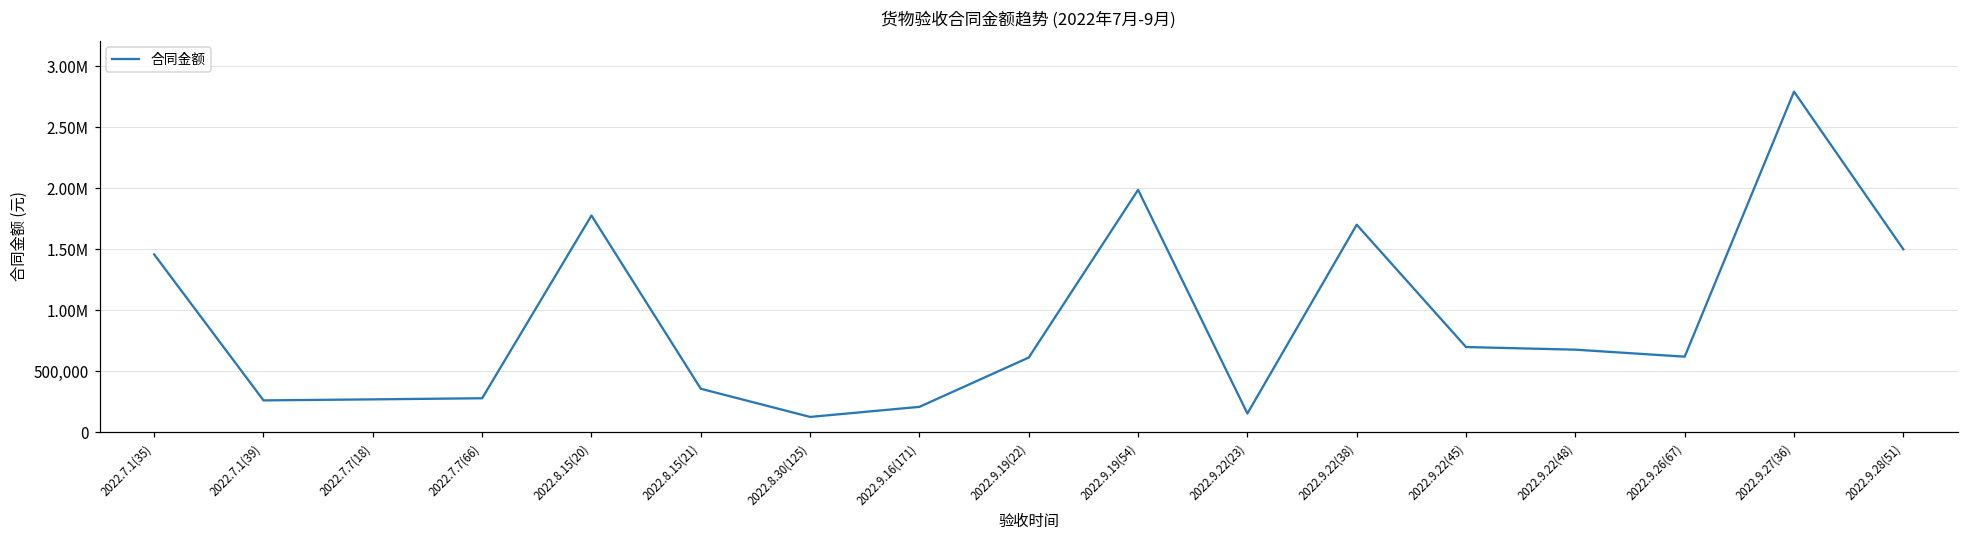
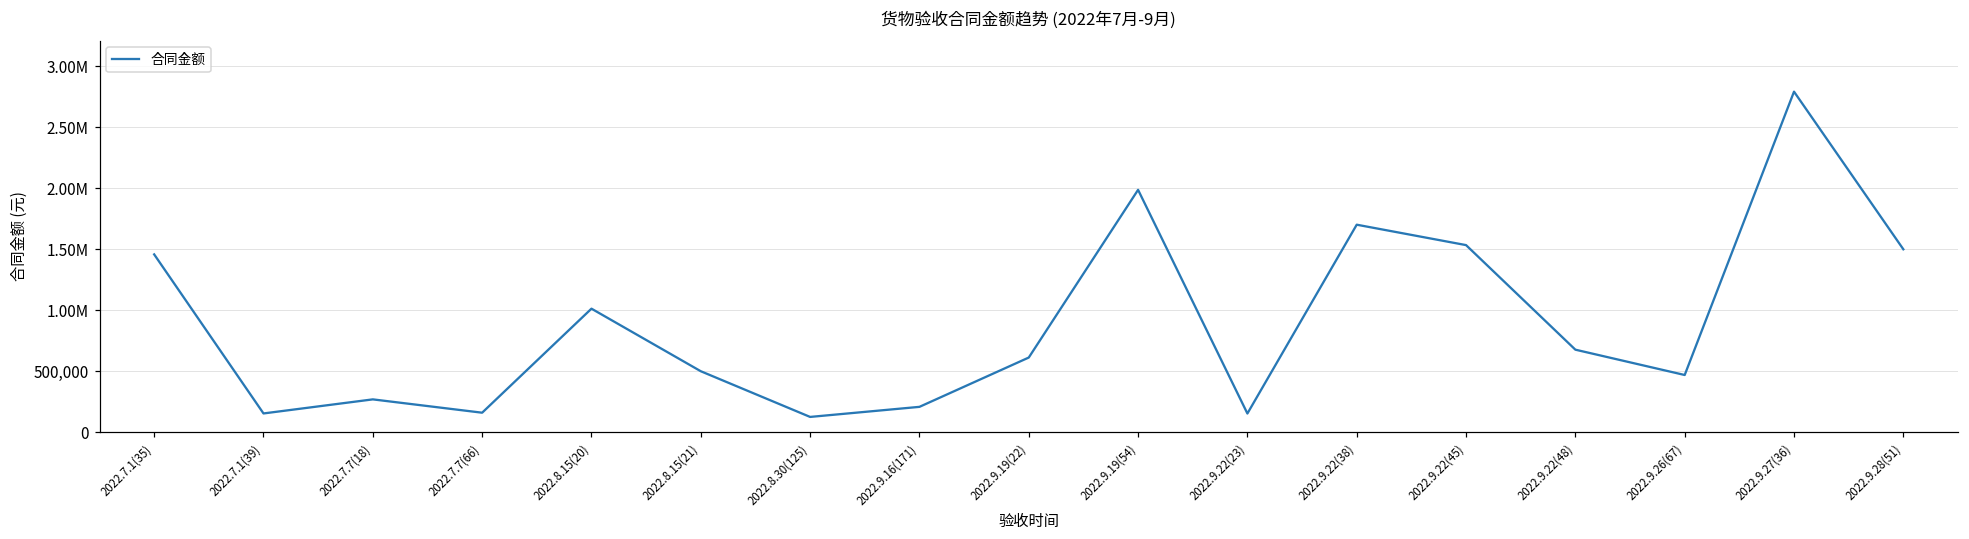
2022.7.1(39): 260,000 -> 150,000
2022.7.7(66): 280,000 -> 160,000
2022.8.15(20): 1,780,000 -> 1,010,000
2022.8.15(21): 360,000 -> 500,000
2022.9.22(45): 700,000 -> 1,530,000
2022.9.26(67): 620,000 -> 470,000
